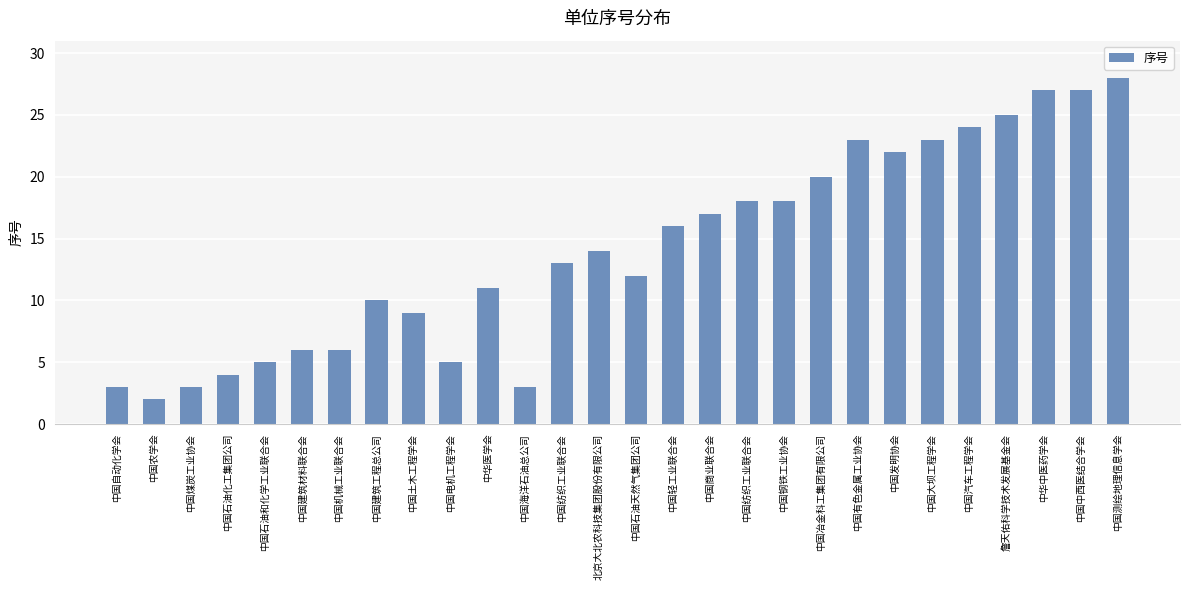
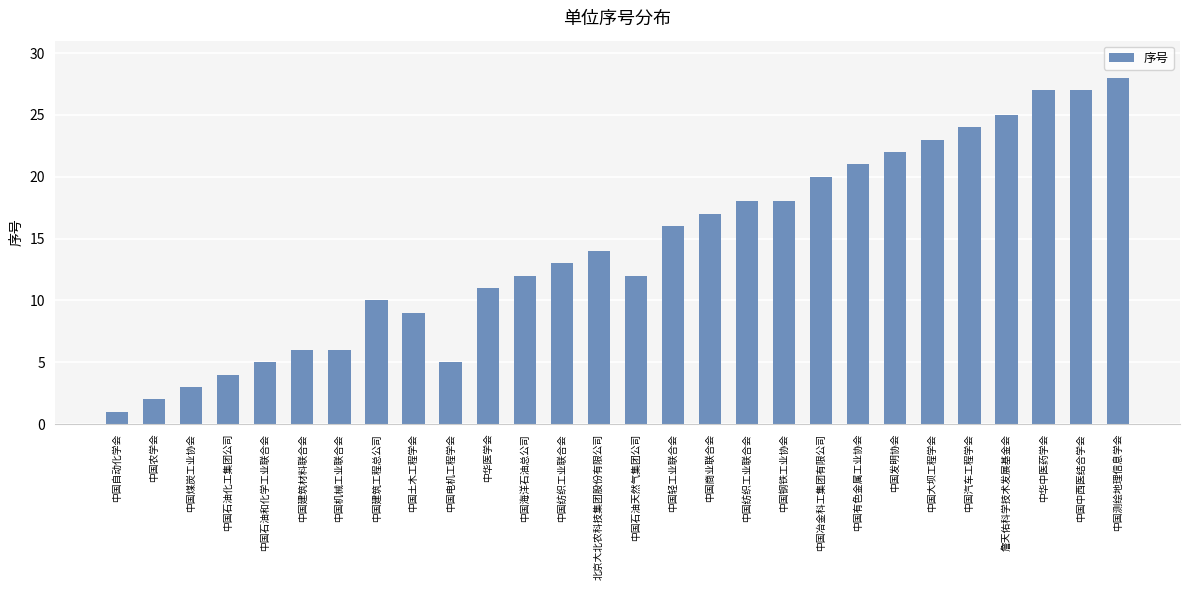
中国自动化学会: 3 -> 1
中国海洋石油总公司: 3 -> 12
中国有色金属工业协会: 23 -> 21
